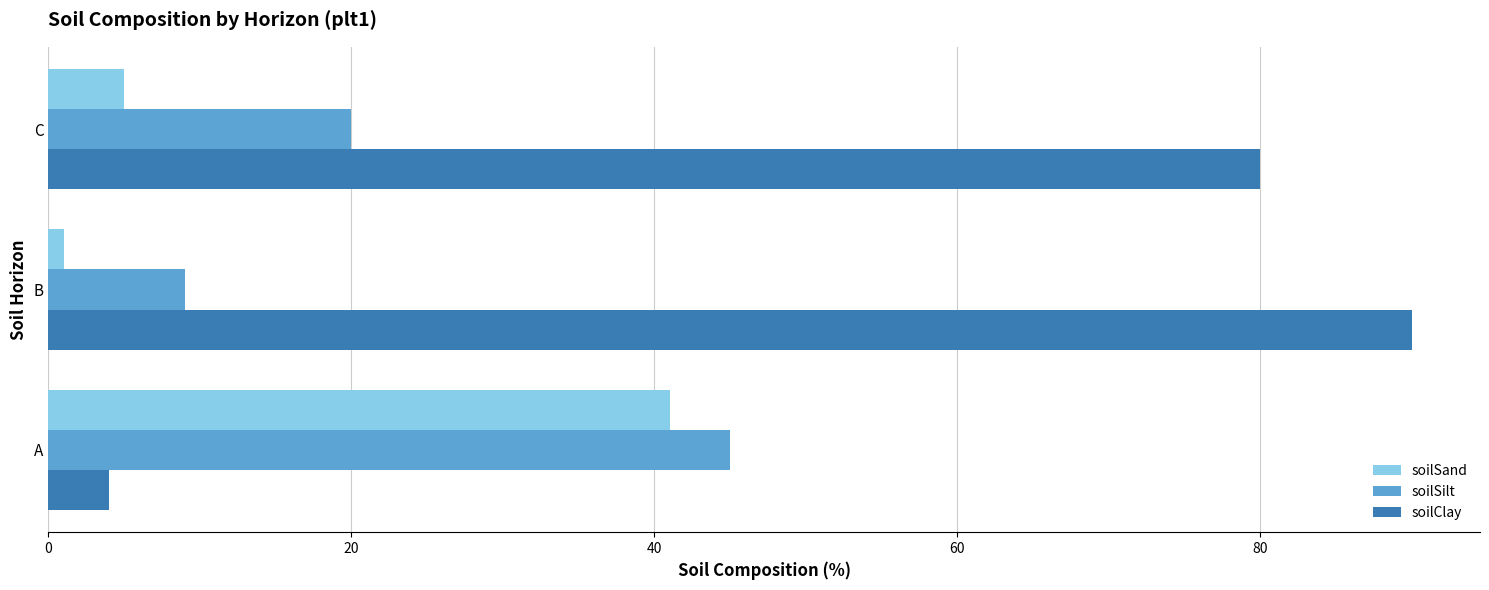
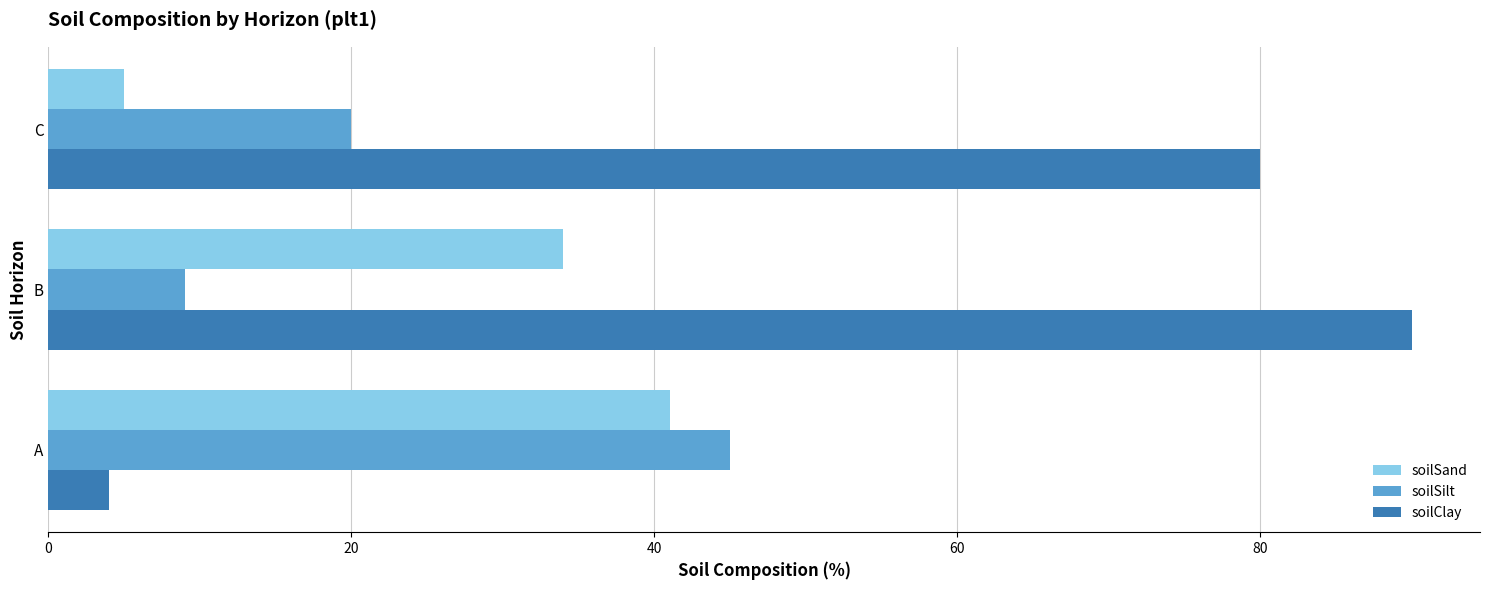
soilSand, B: 1 -> 34
